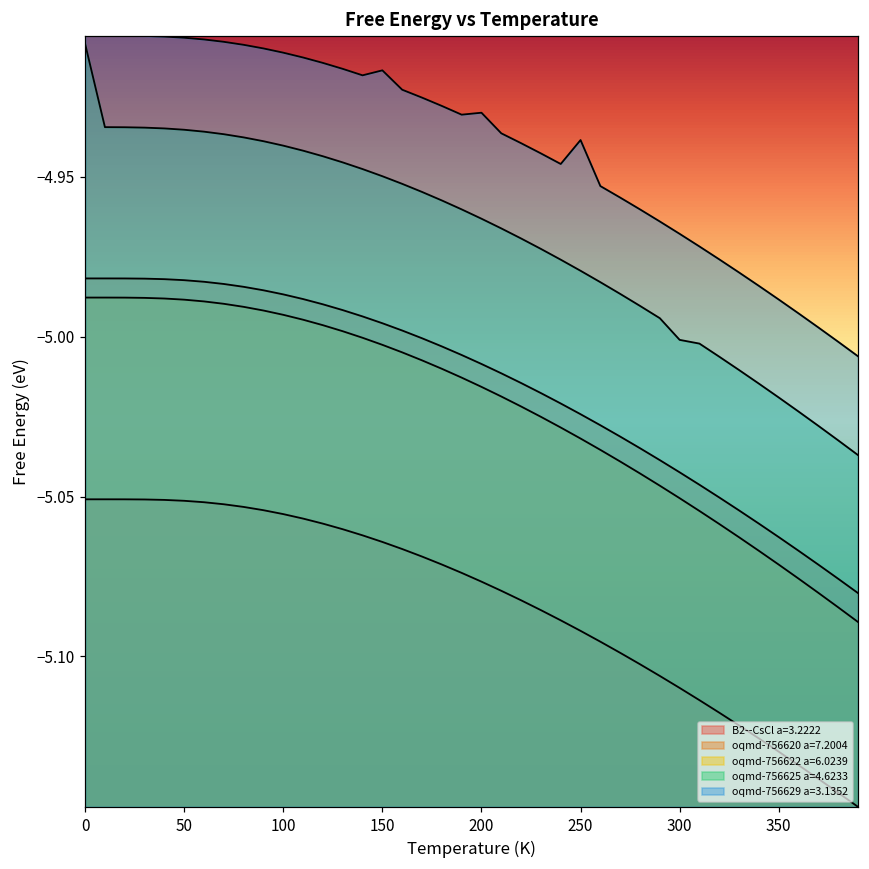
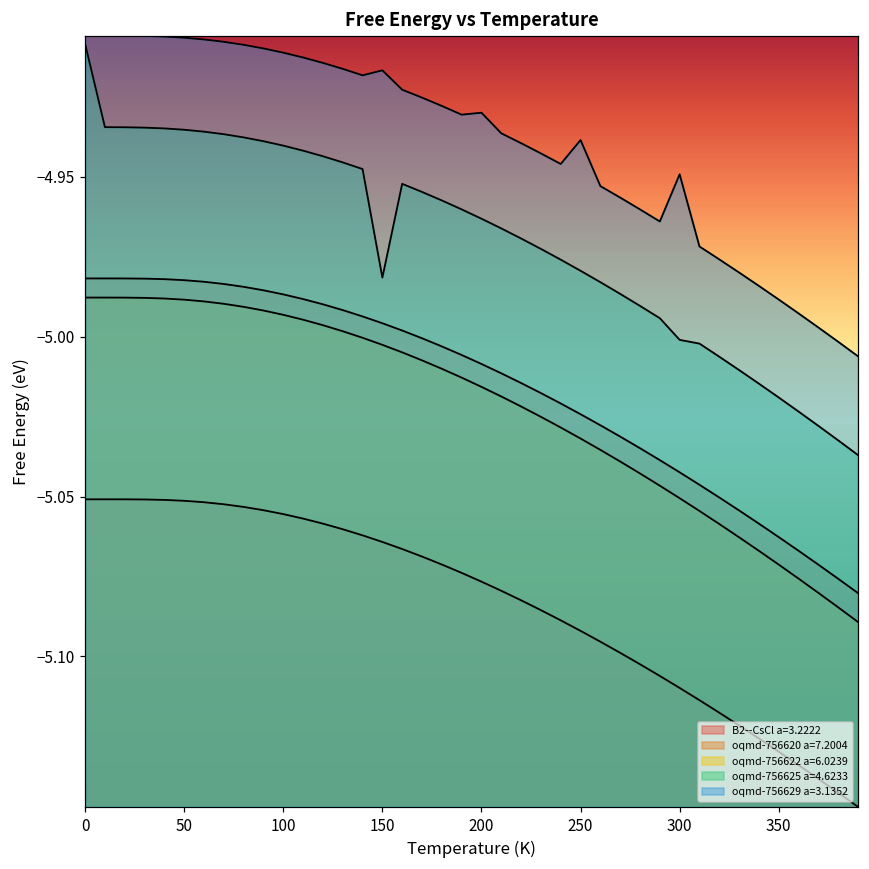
oqmd-756625 a=4.6233, 150: -4.950 -> -4.981
oqmd-756629 a=3.1352, 300: -4.968 -> -4.949
